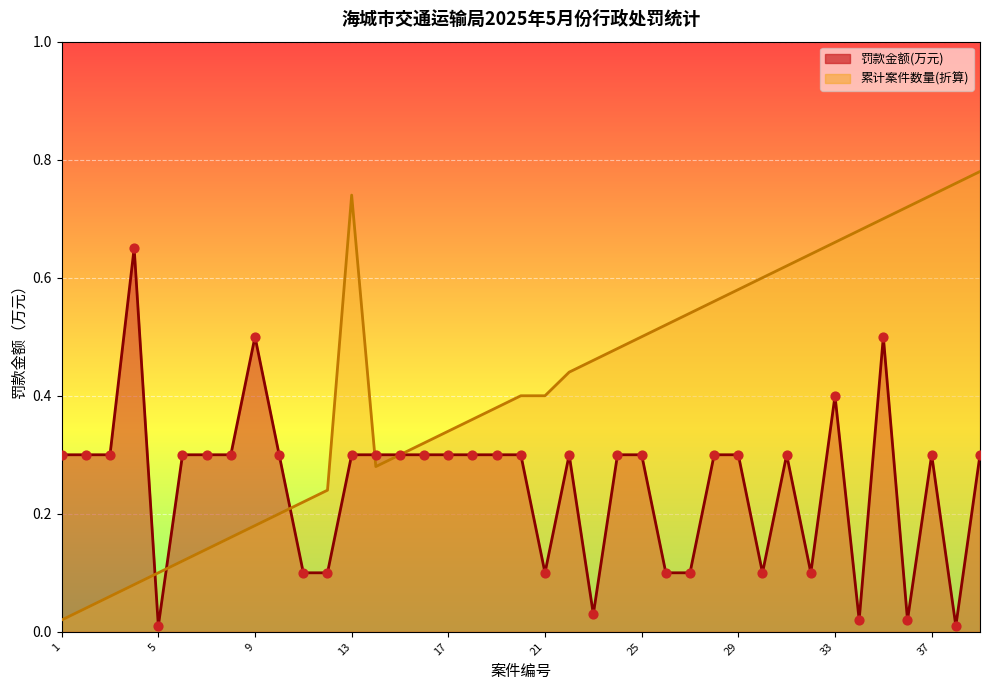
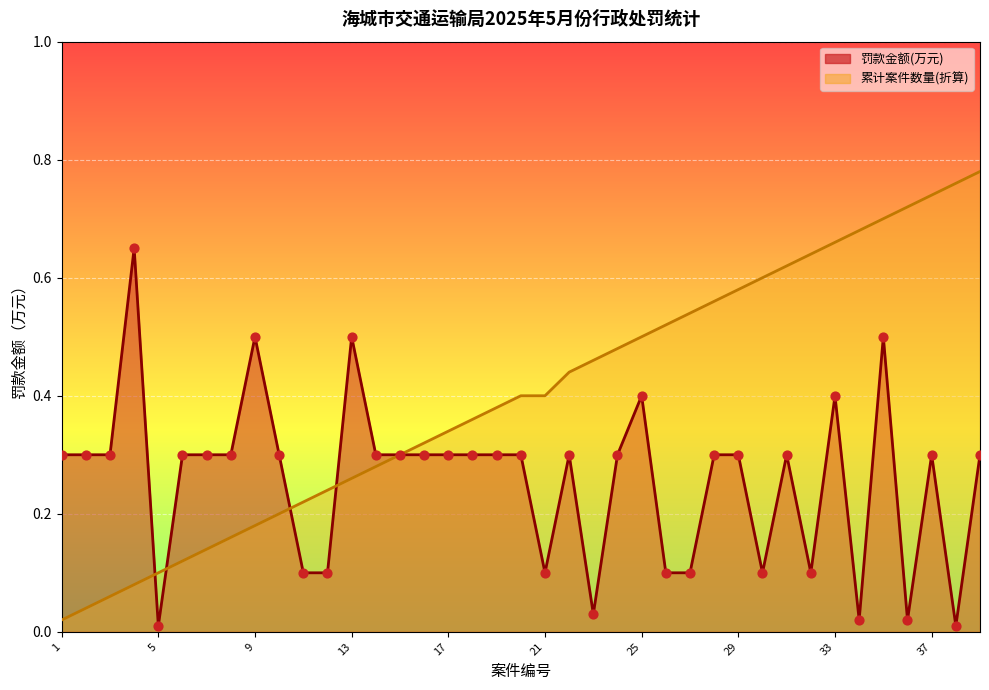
罚款金额(万元), 13: 0.3 -> 0.5
累计案件数量(折算), 13: 0.74 -> 0.26
罚款金额(万元), 25: 0.3 -> 0.4
